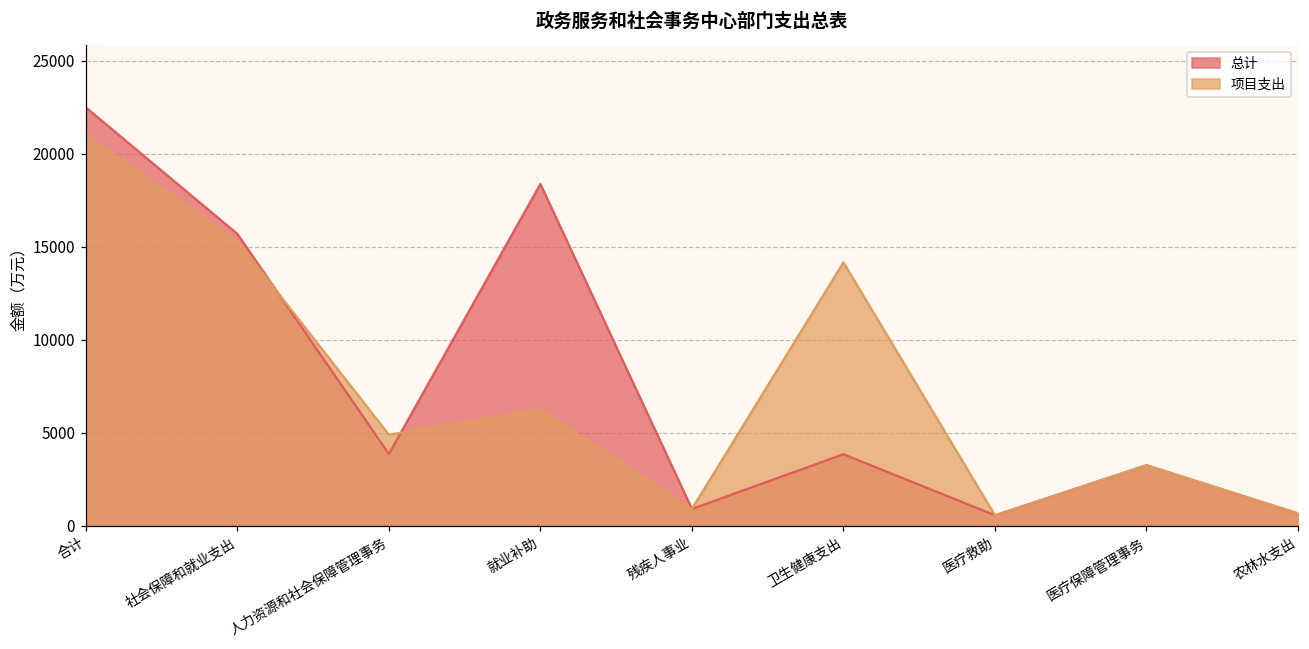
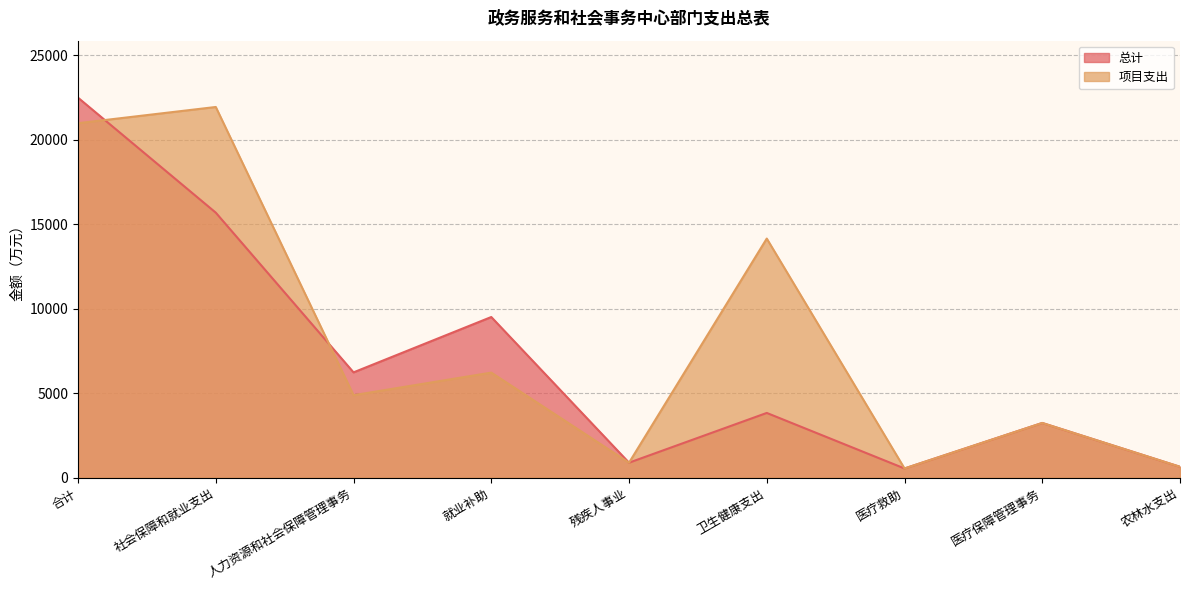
项目支出, 社会保障和就业支出: 15300 -> 21900
总计, 人力资源和社会保障管理事务: 3800 -> 6200
总计, 就业补助: 18400 -> 9500
